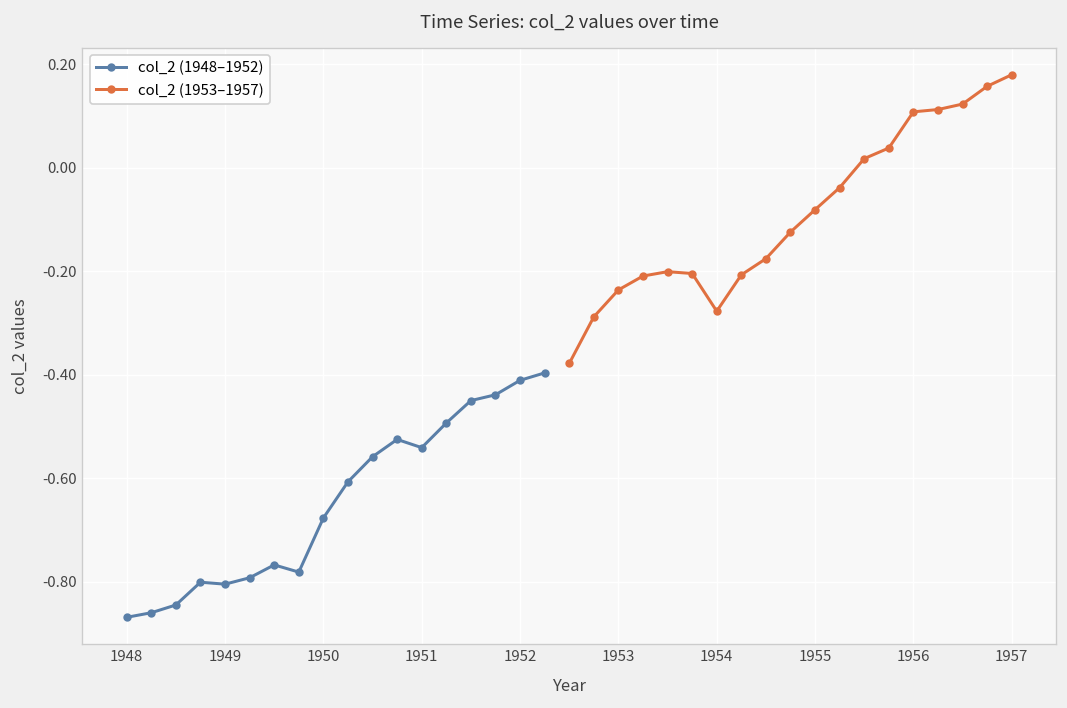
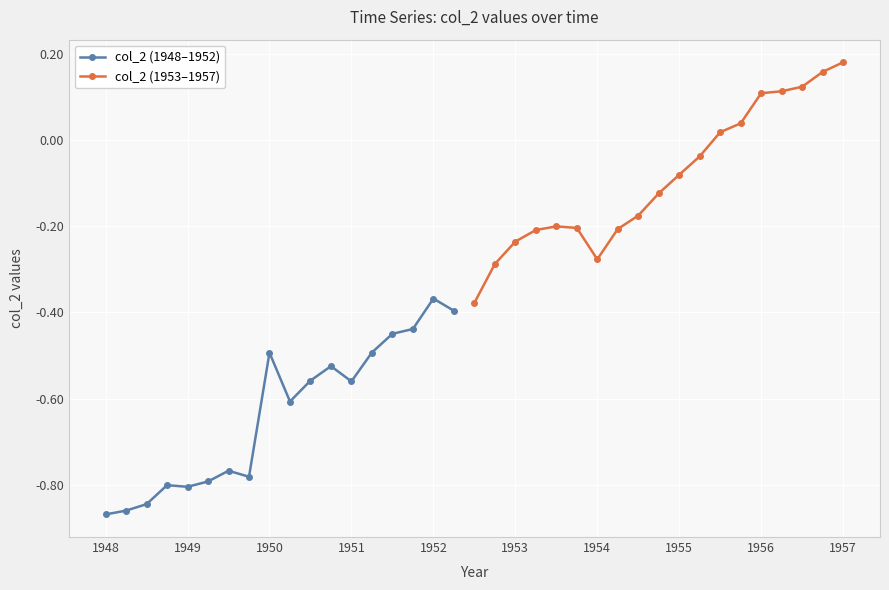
col_2 (1948–1952), 1950: -0.68 -> -0.49
col_2 (1948–1952), 1951: -0.54 -> -0.56
col_2 (1948–1952), 1952: -0.41 -> -0.37
